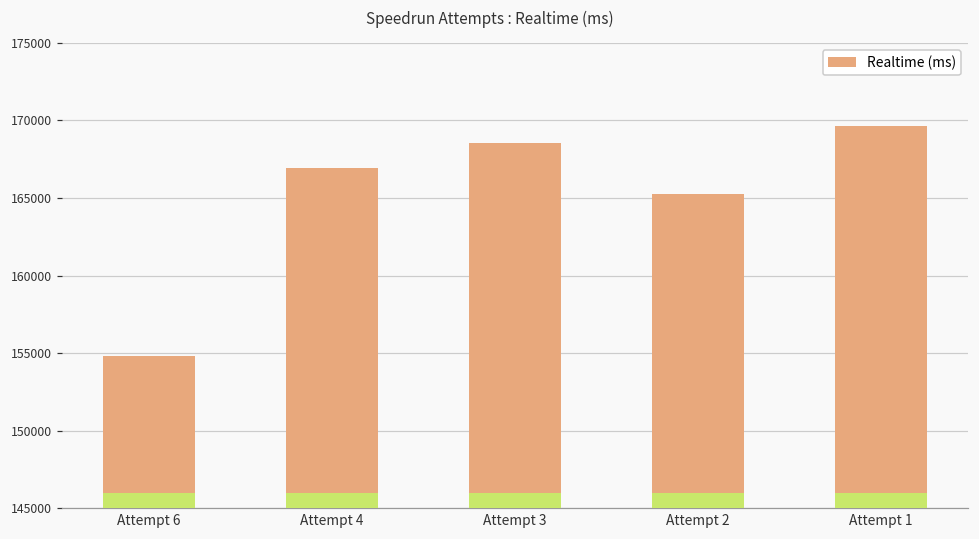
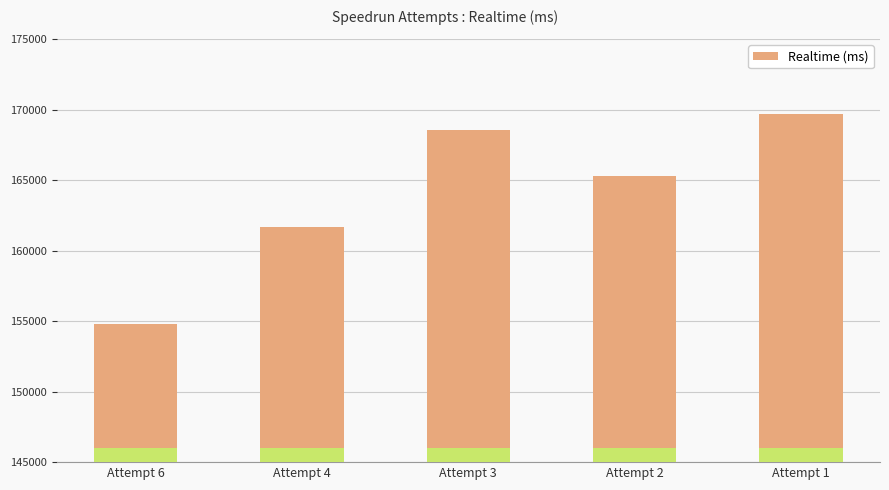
Realtime (ms), Attempt 4: 166900 -> 161700
